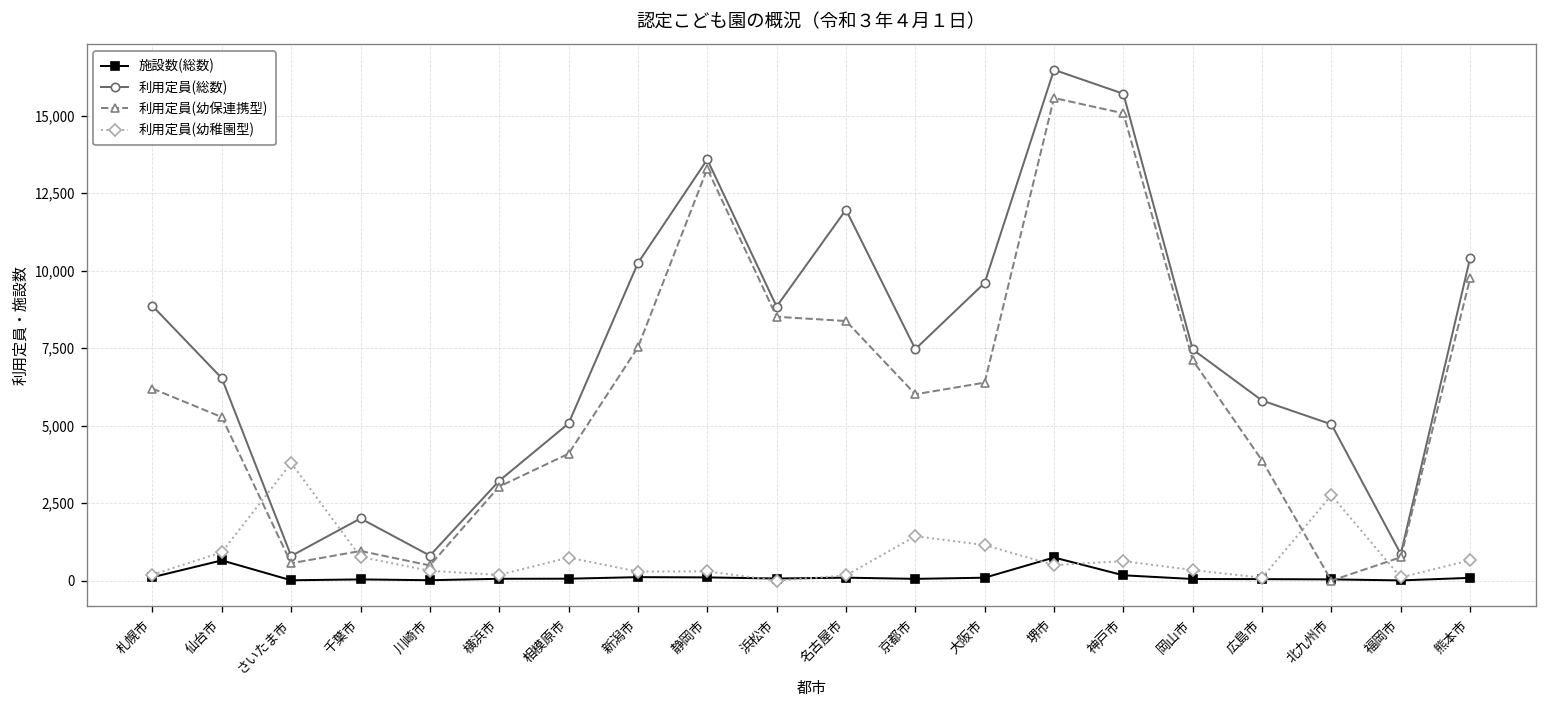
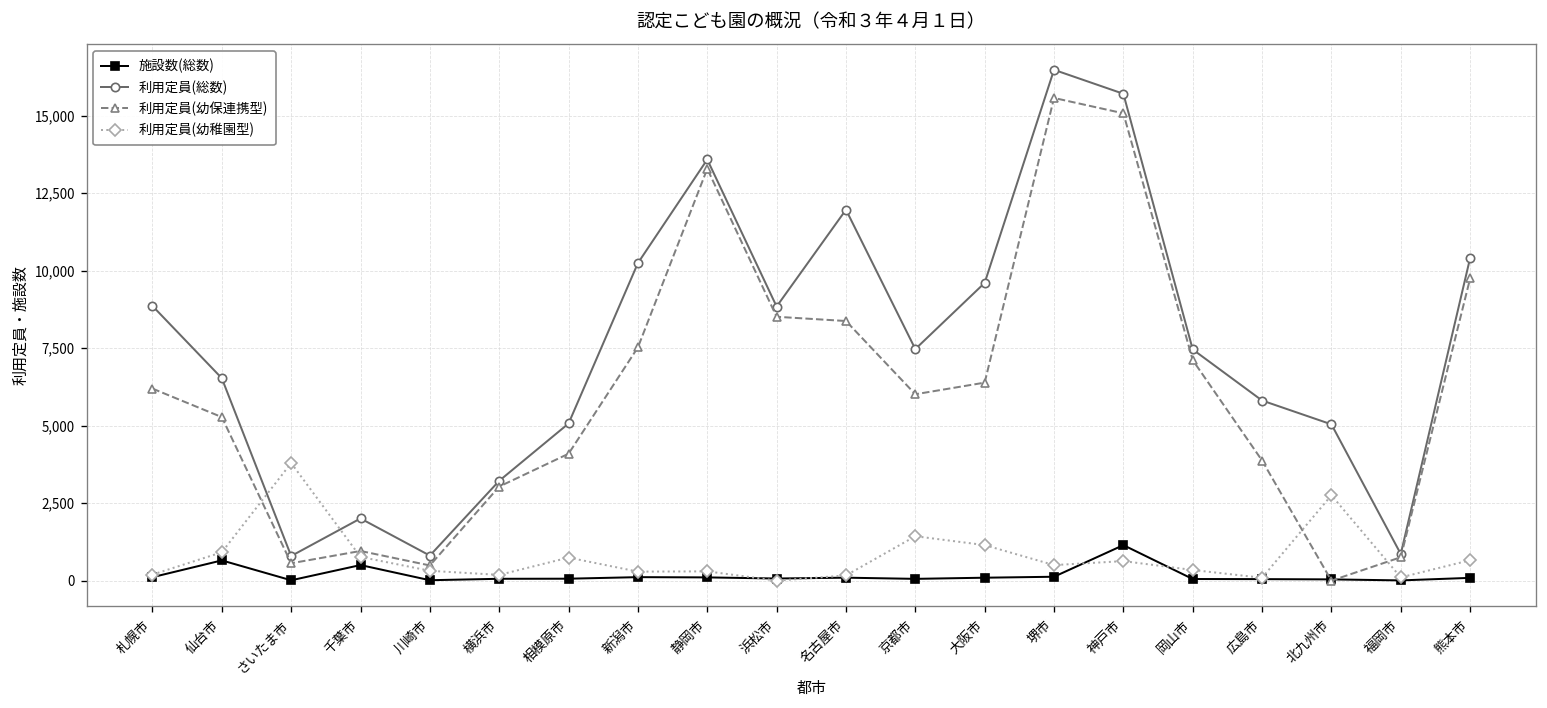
施設数(総数), 千葉市: 0 -> 500
施設数(総数), 堺市: 700 -> 100
施設数(総数), 神戸市: 200 -> 1,100
